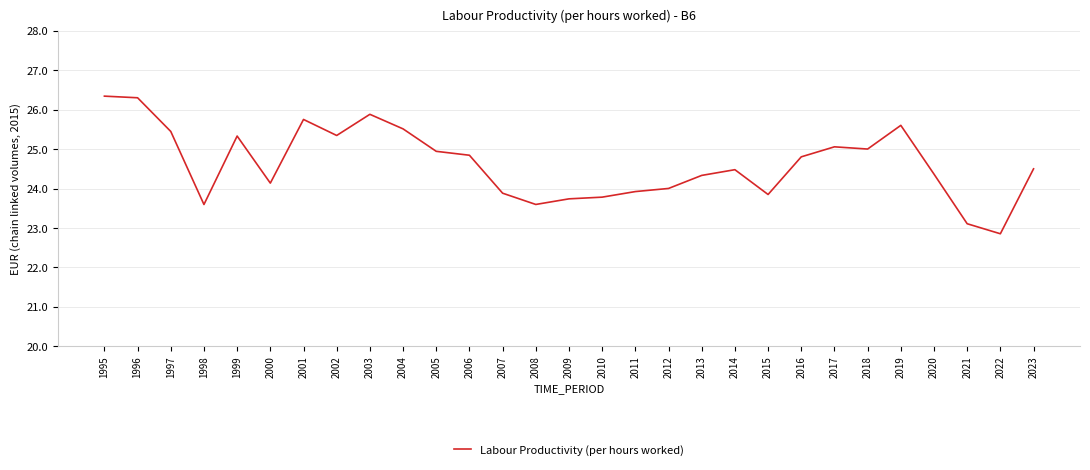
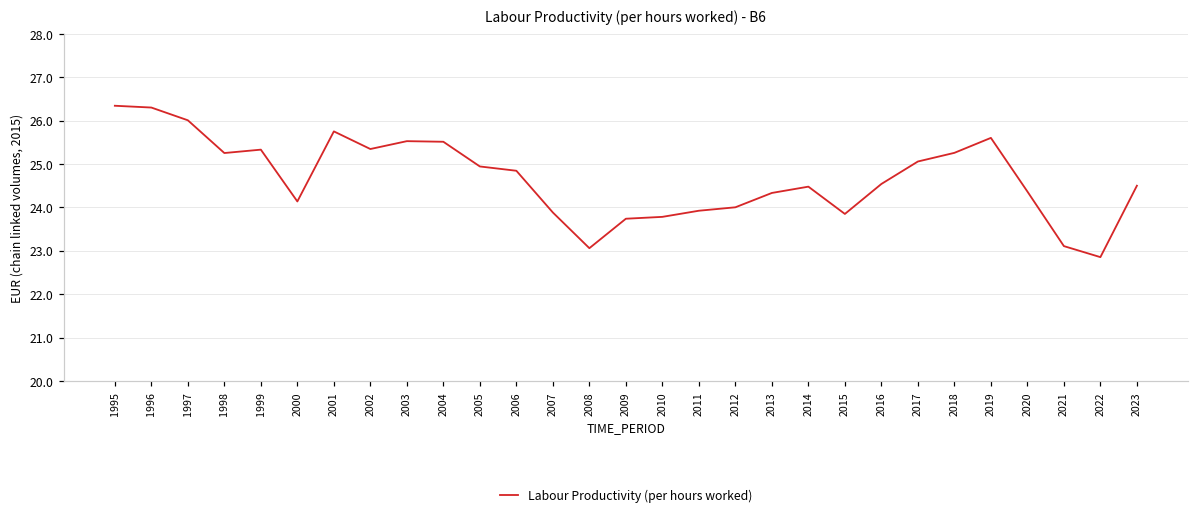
1997: 25.4 -> 26.0
1998: 23.6 -> 25.3
2003: 25.9 -> 25.5
2008: 23.6 -> 23.1
2016: 24.8 -> 24.5
2018: 25.0 -> 25.3
